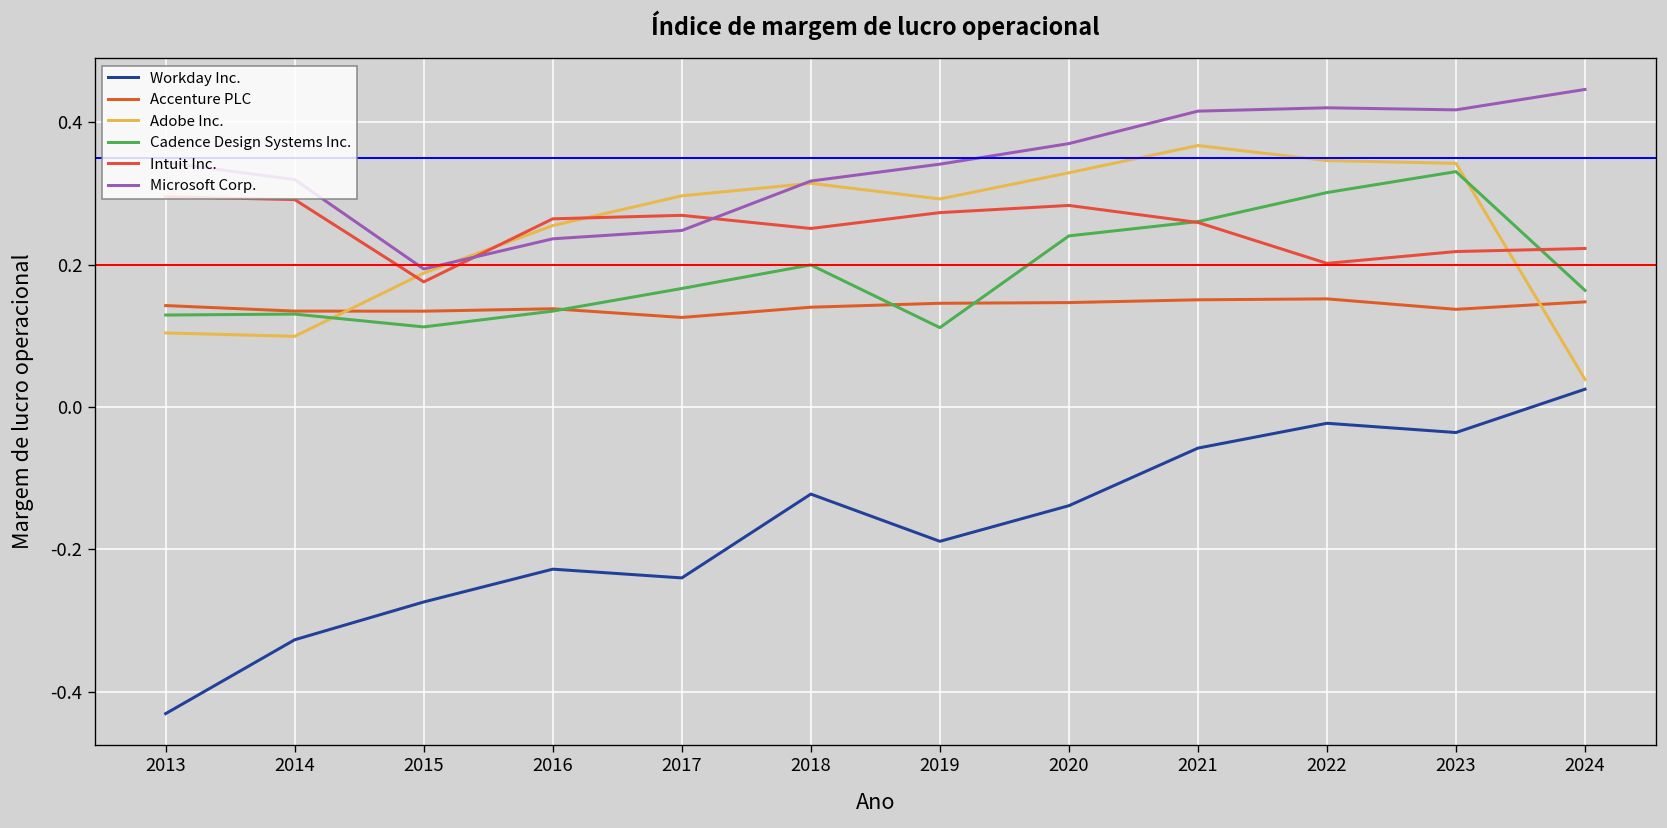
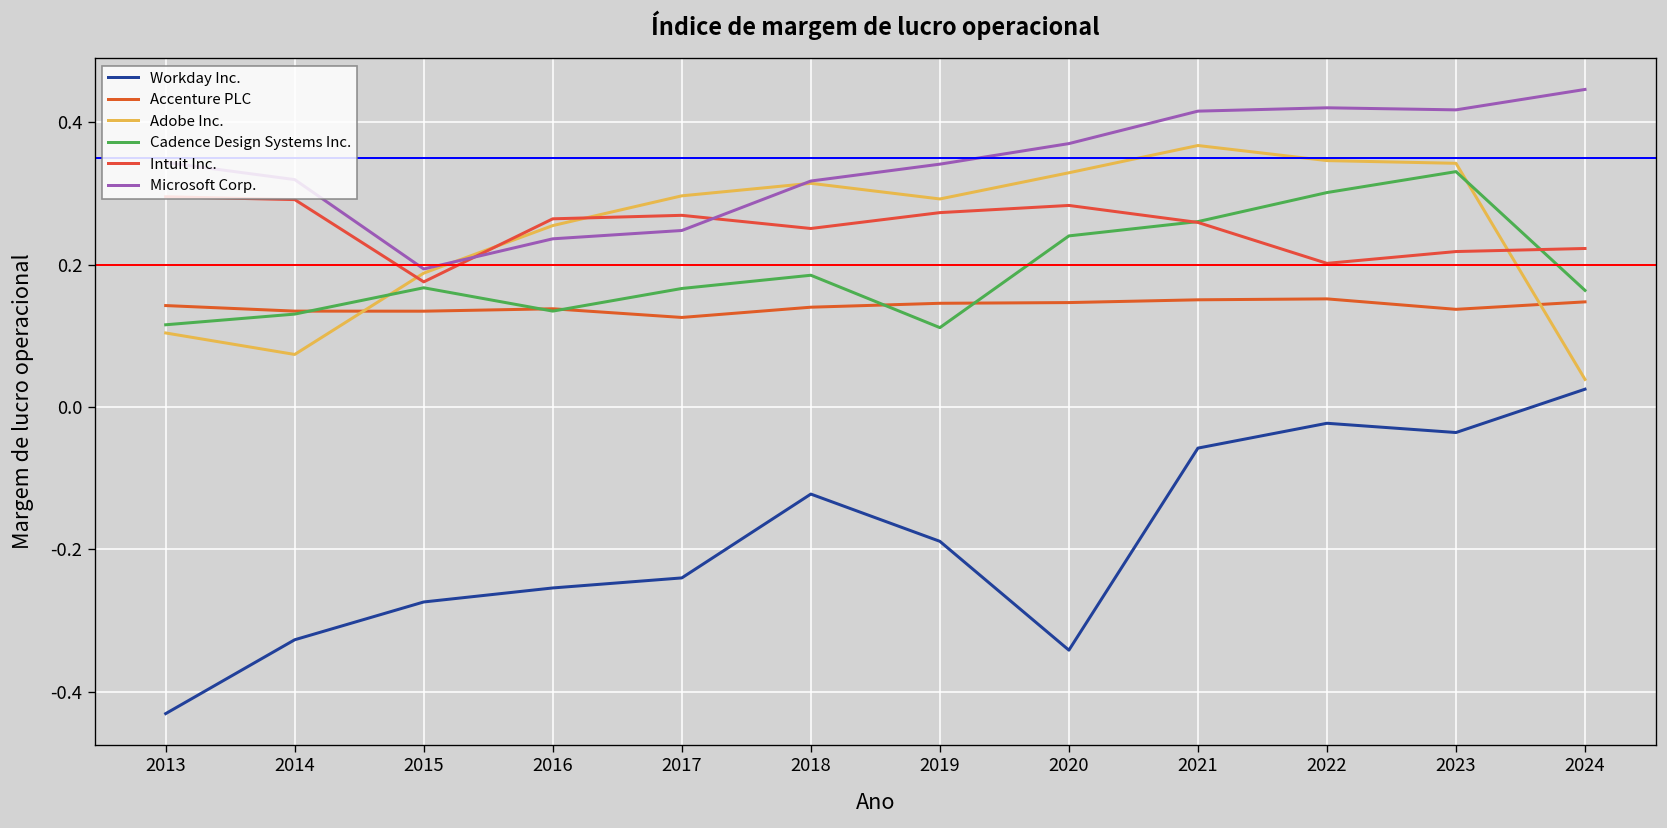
Cadence Design Systems Inc., 2013: 0.13 -> 0.12
Adobe Inc., 2014: 0.10 -> 0.07
Cadence Design Systems Inc., 2015: 0.11 -> 0.17
Workday Inc., 2016: -0.23 -> -0.25
Cadence Design Systems Inc., 2018: 0.20 -> 0.19
Workday Inc., 2020: -0.14 -> -0.34
